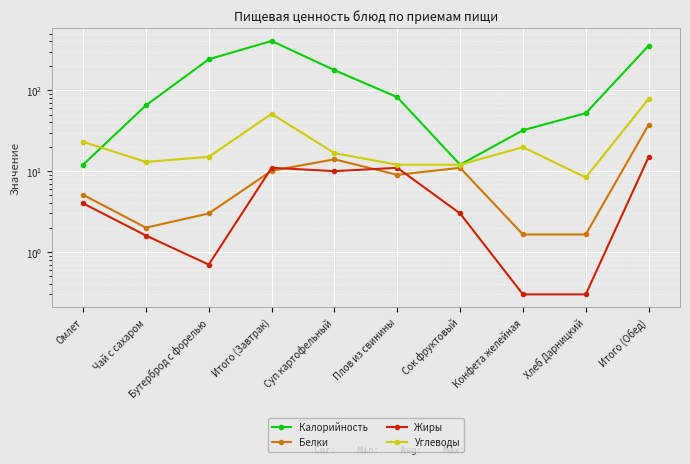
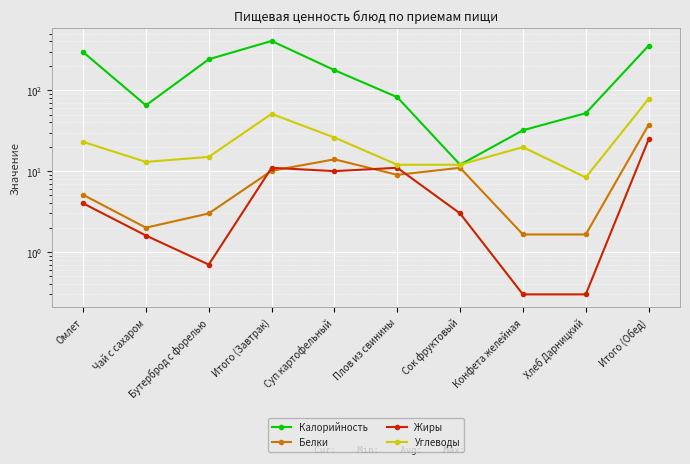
Калорийность, Омлет: 12 -> 300
Углеводы, Суп картофельный: 17 -> 26
Жиры, Итого (Обед): 15 -> 25
